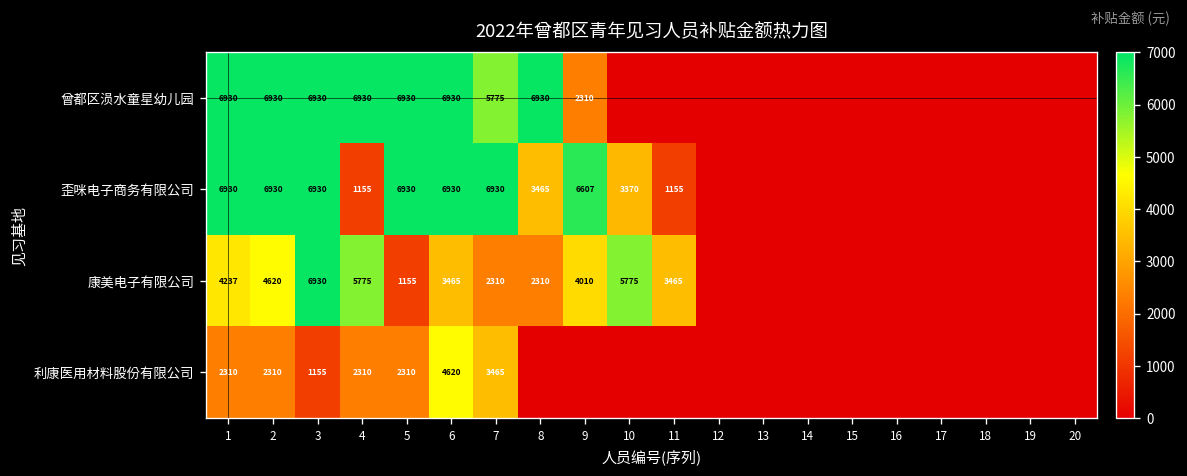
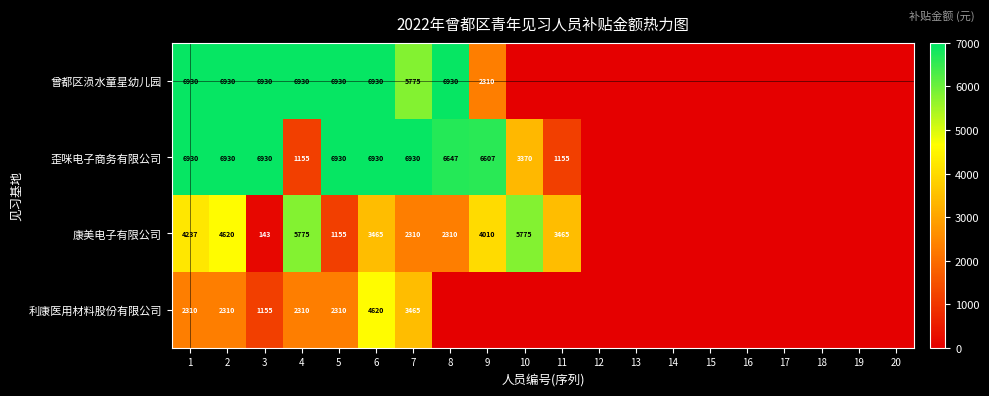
歪咪电子商务有限公司, 8: 3465 -> 6647
康美电子有限公司, 3: 6930 -> 143
